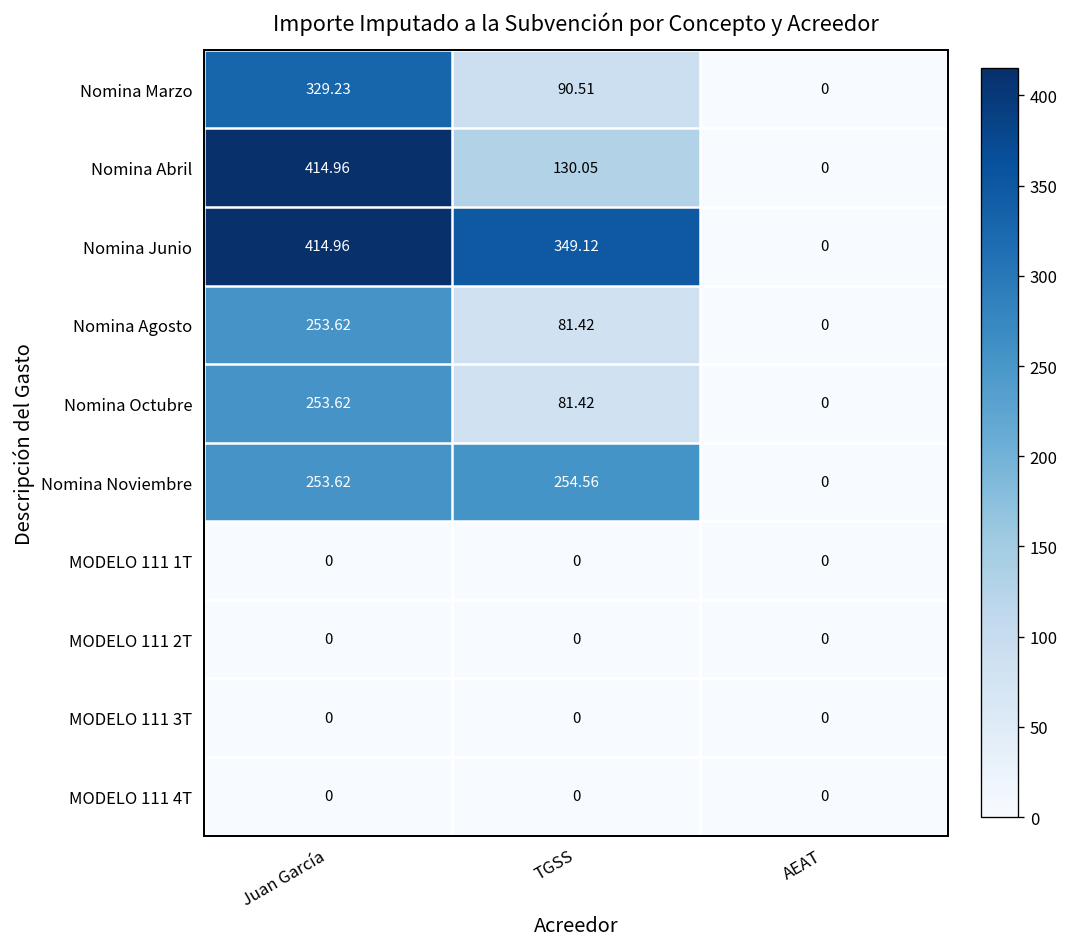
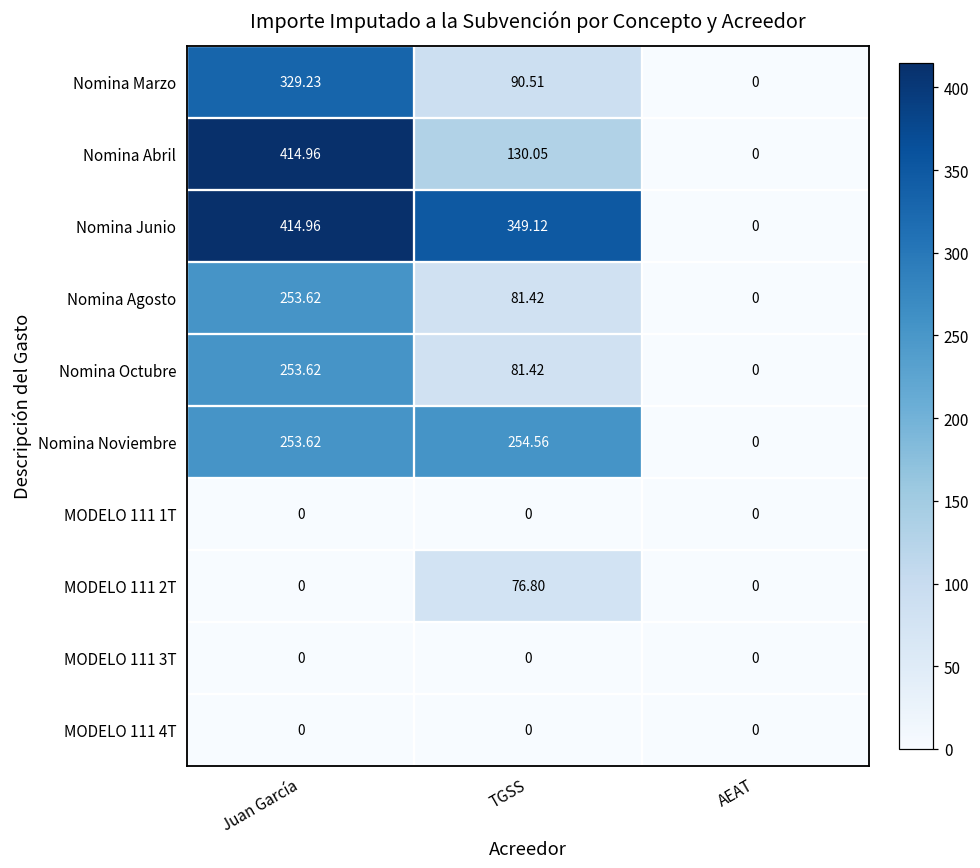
MODELO 111 2T, TGSS: 0 -> 76.80
